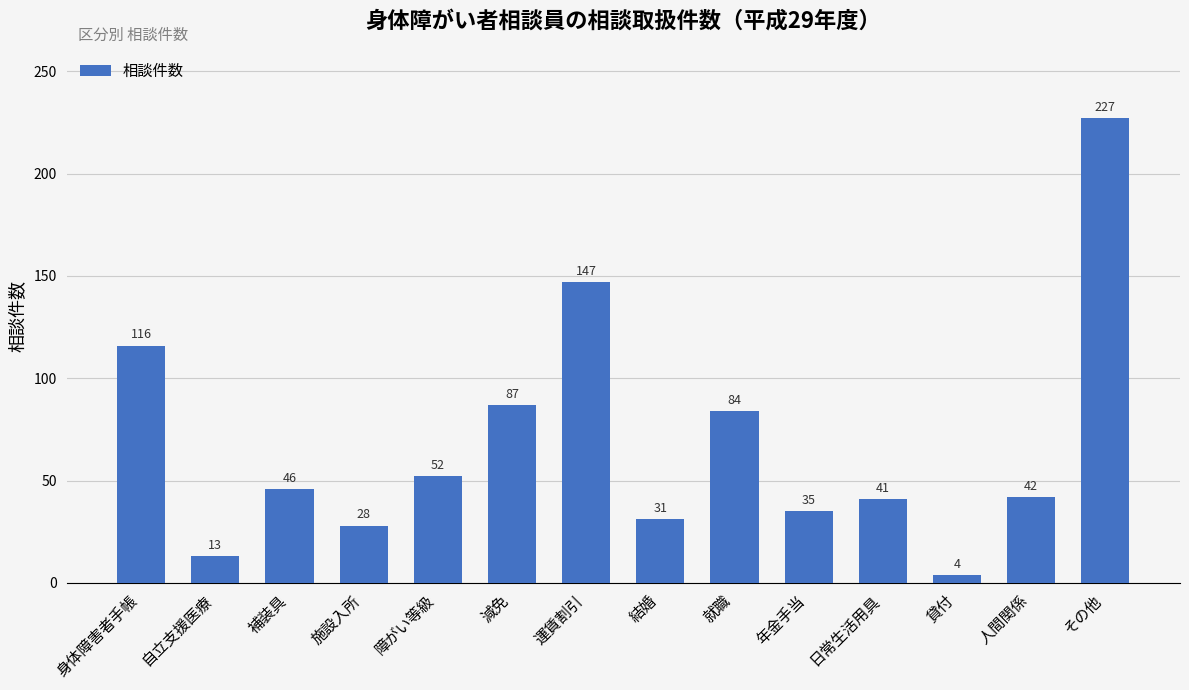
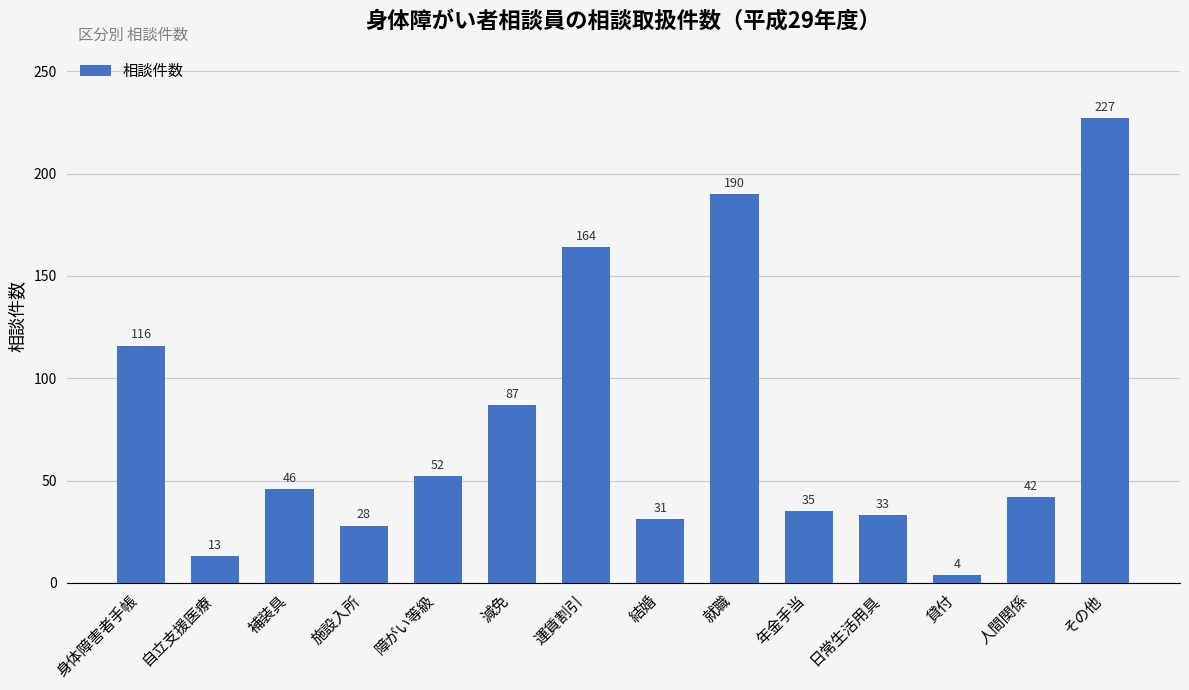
運賃割引: 147 -> 164
就職: 84 -> 190
日常生活用具: 41 -> 33
